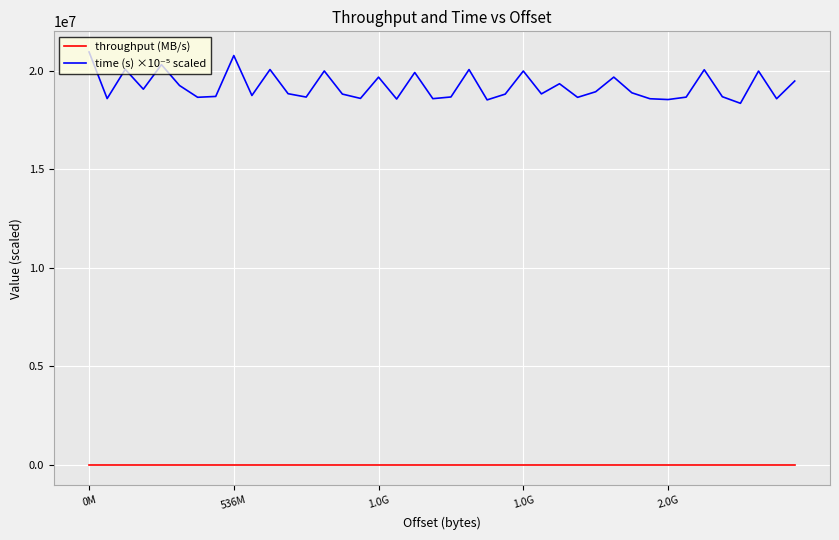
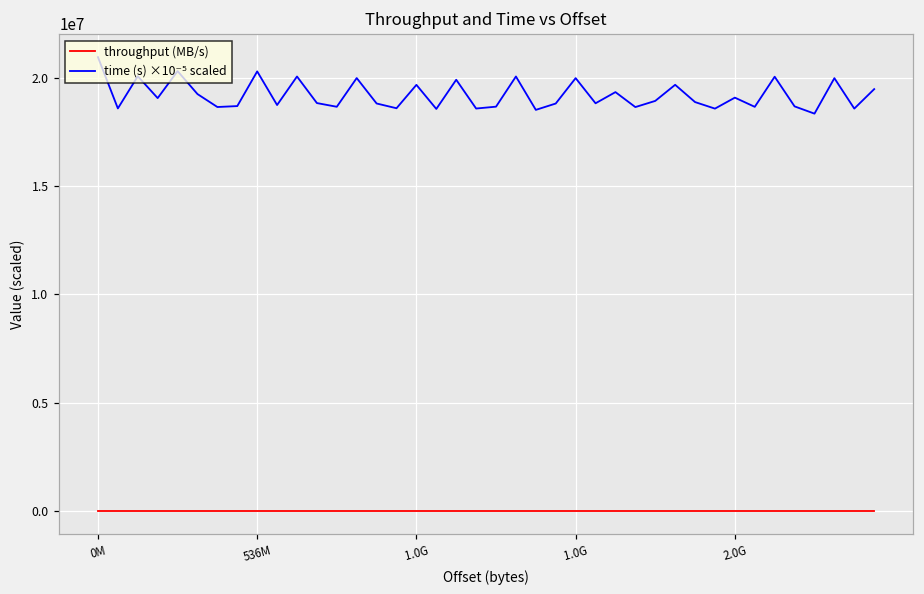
time (s) ×10⁻⁵ scaled, 536M: 20800000 -> 20300000
time (s) ×10⁻⁵ scaled, 2.0G: 18500000 -> 19100000
